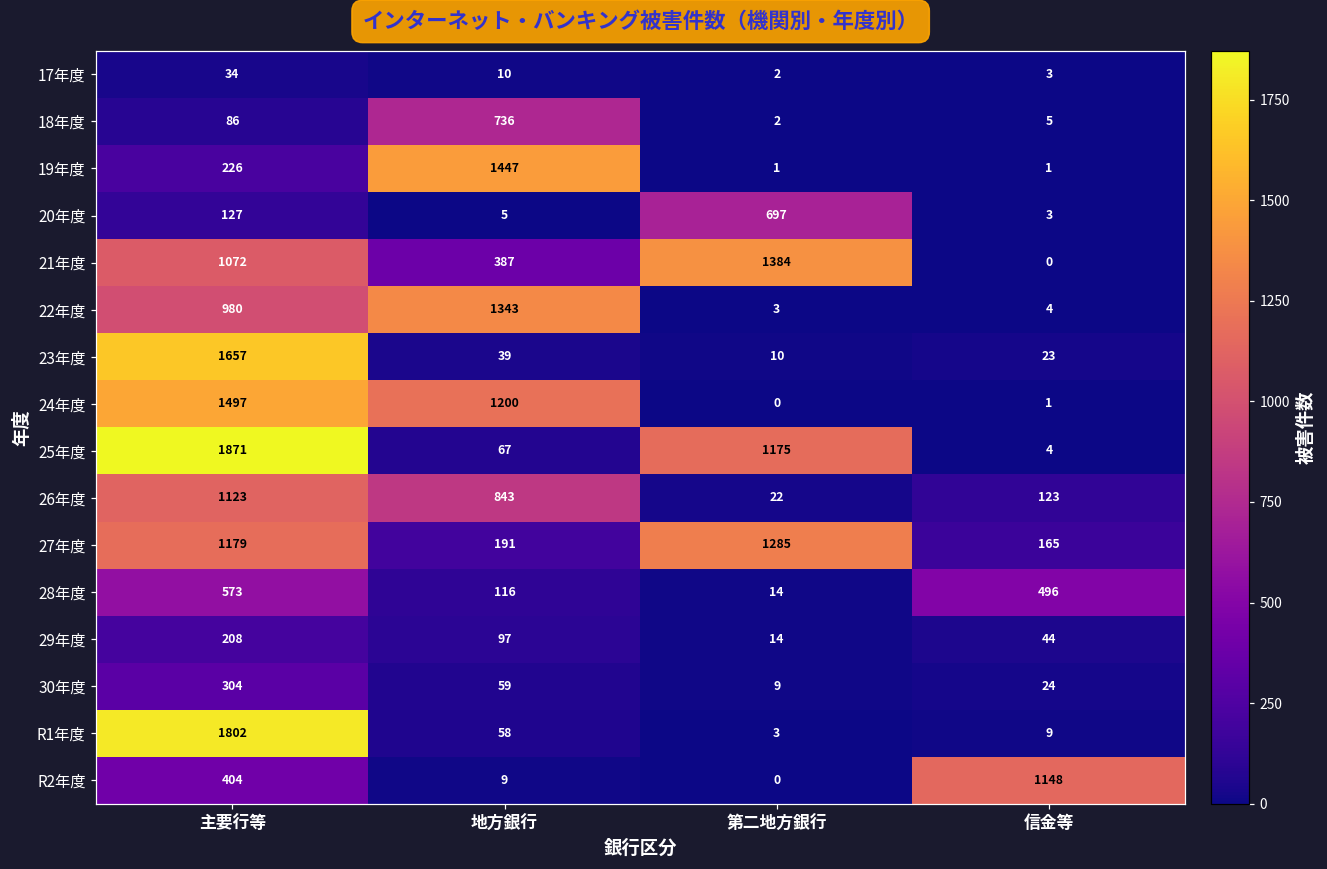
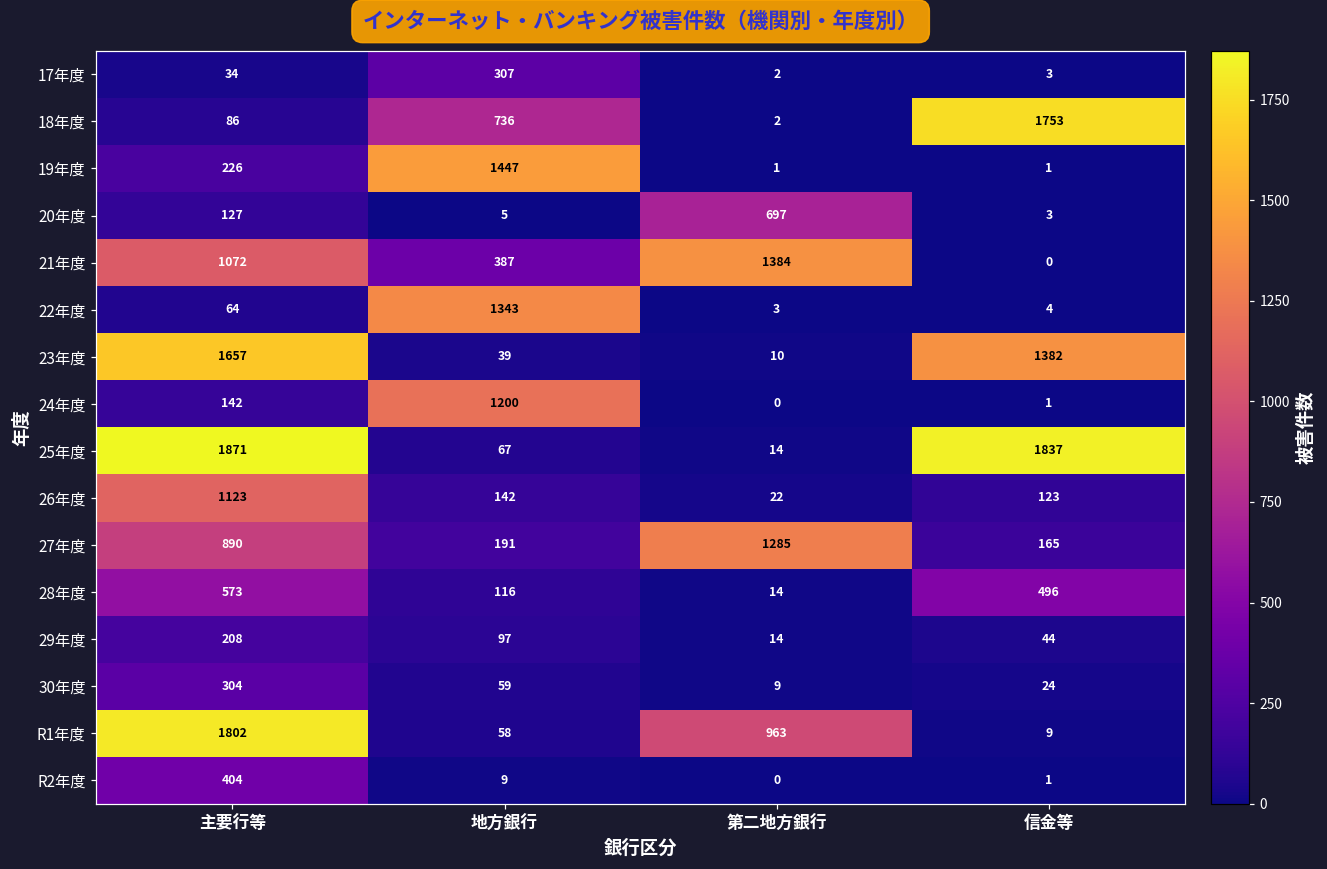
17年度, 地方銀行: 10 -> 307
18年度, 信金等: 5 -> 1753
22年度, 主要行等: 980 -> 64
23年度, 信金等: 23 -> 1382
24年度, 主要行等: 1497 -> 142
25年度, 第二地方銀行: 1175 -> 14
25年度, 信金等: 4 -> 1837
26年度, 地方銀行: 843 -> 142
27年度, 主要行等: 1179 -> 890
R1年度, 第二地方銀行: 3 -> 963
R2年度, 信金等: 1148 -> 1
